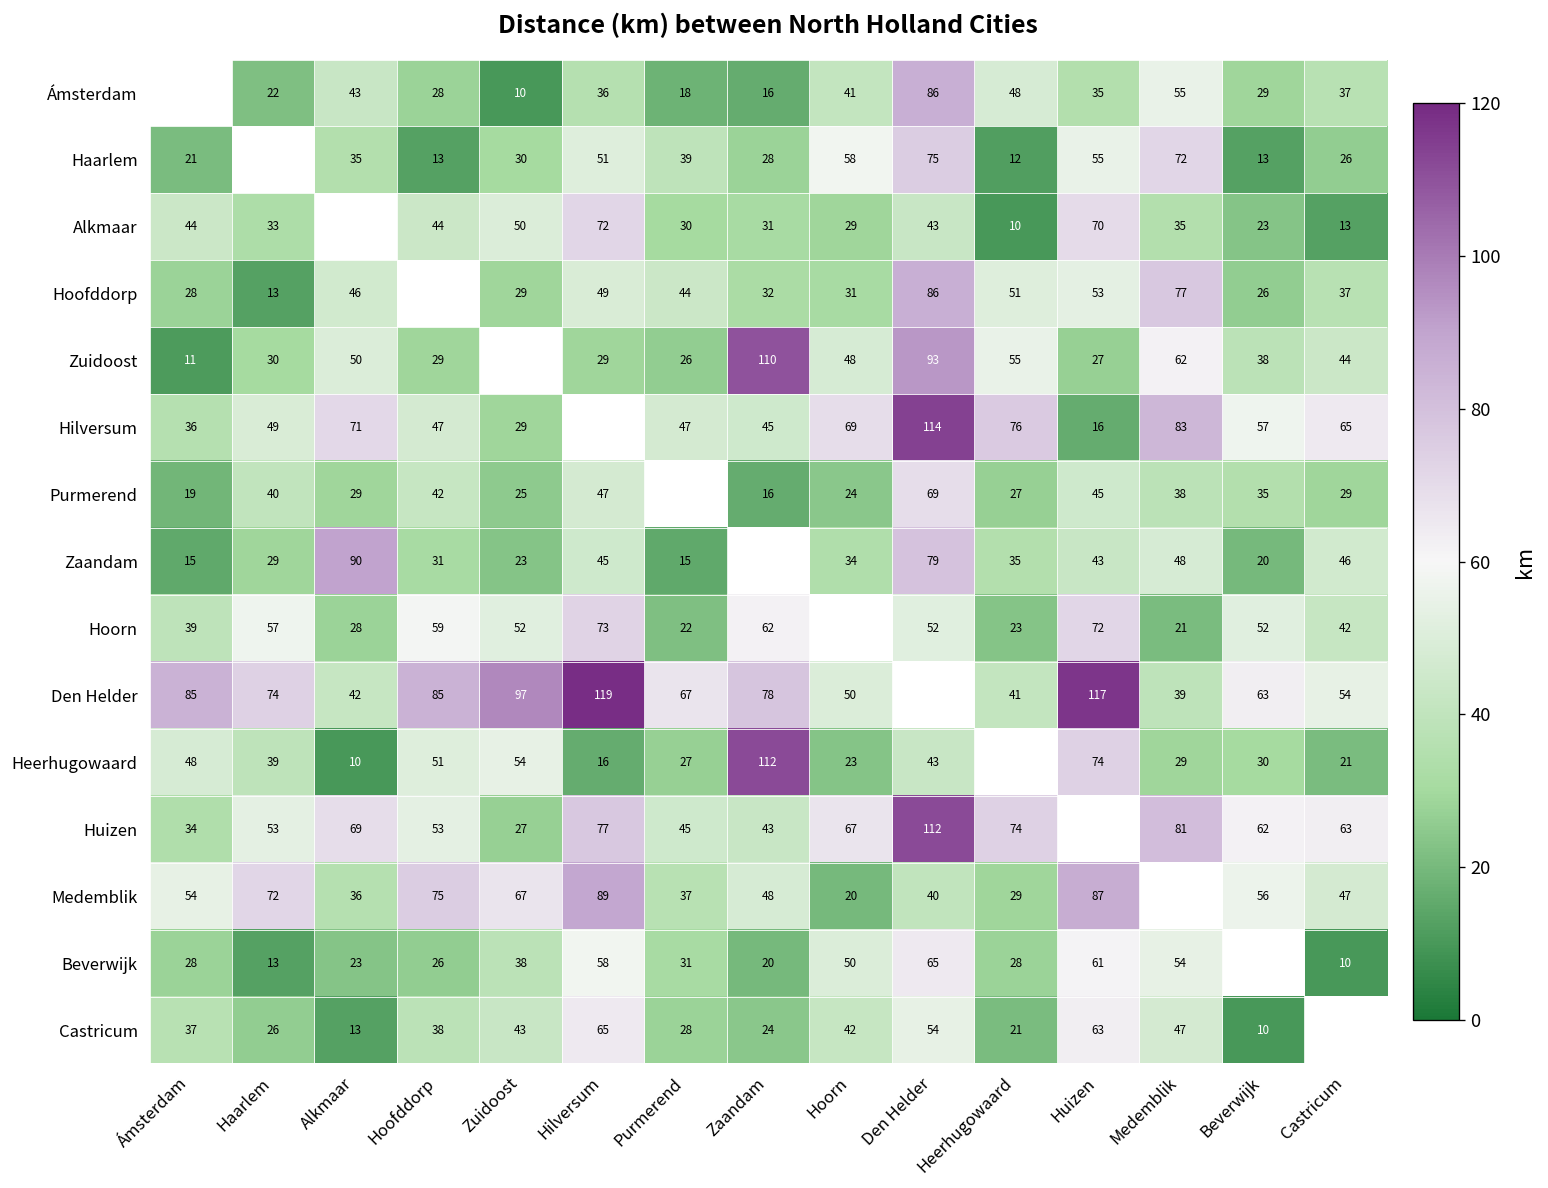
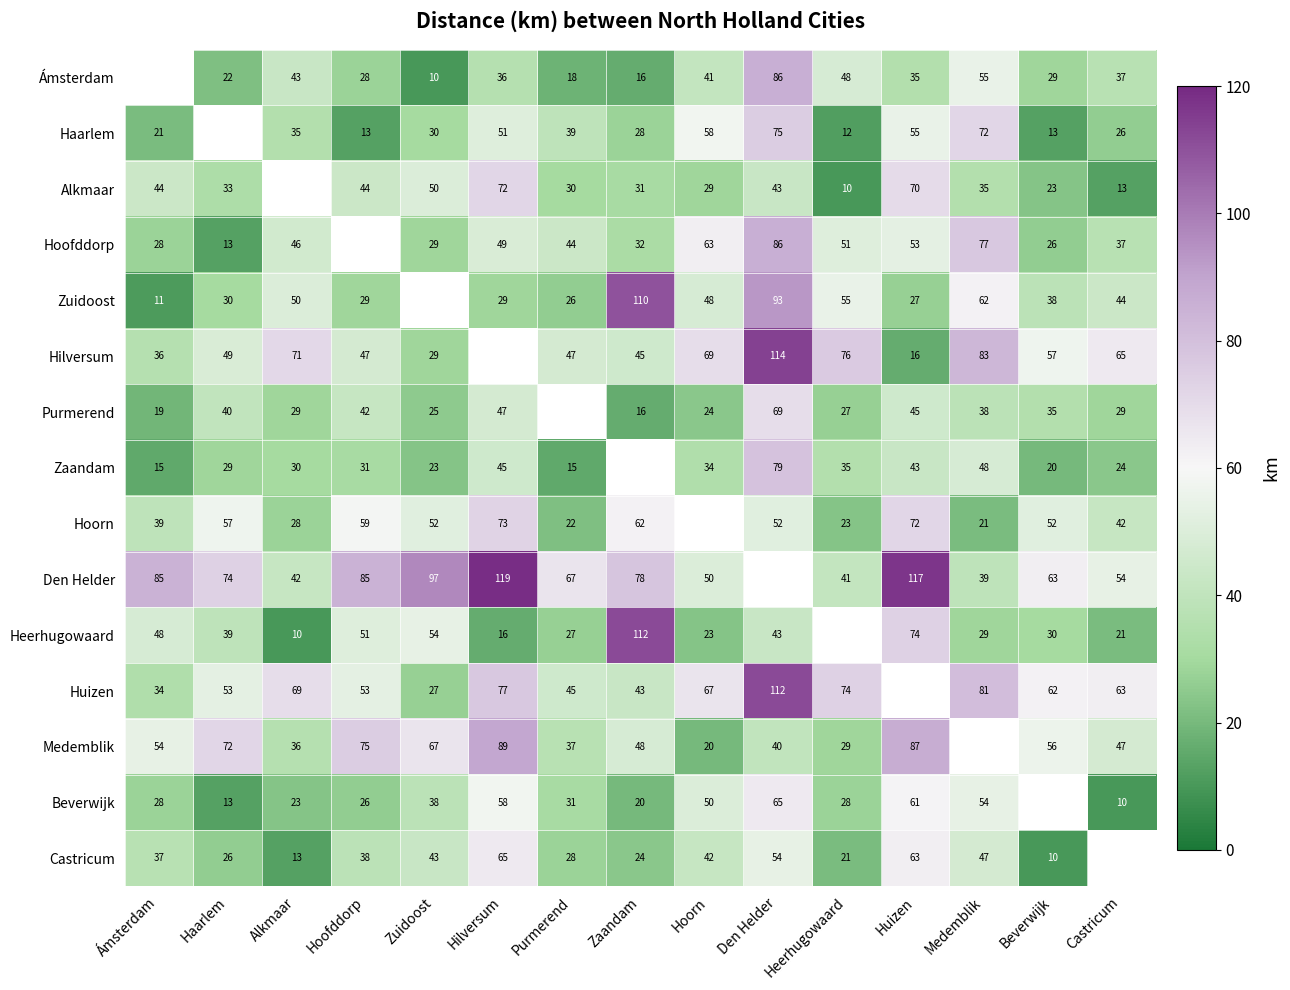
Hoofddorp, Hoorn: 31 -> 63
Zaandam, Alkmaar: 90 -> 30
Zaandam, Castricum: 46 -> 24
